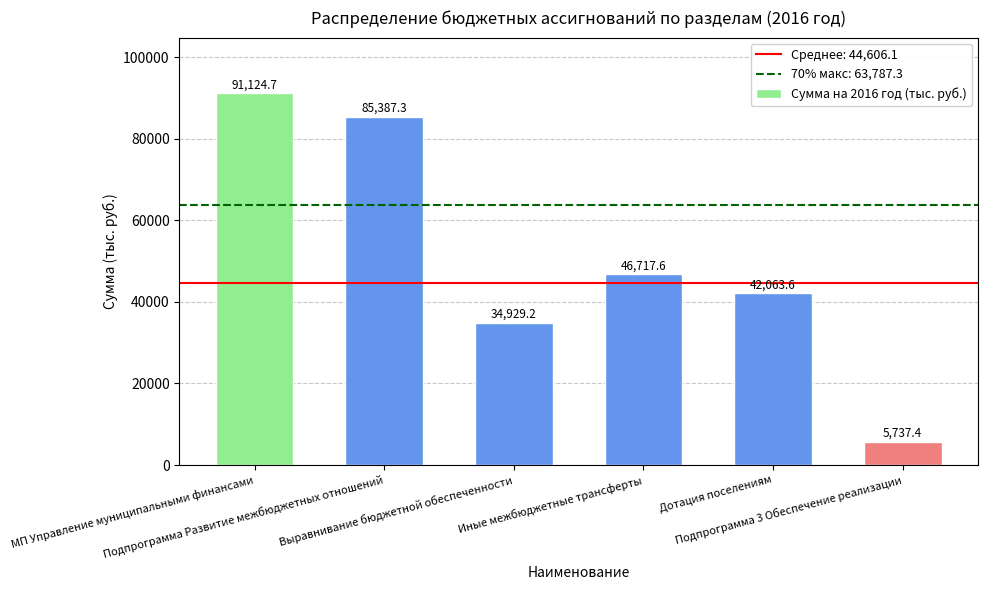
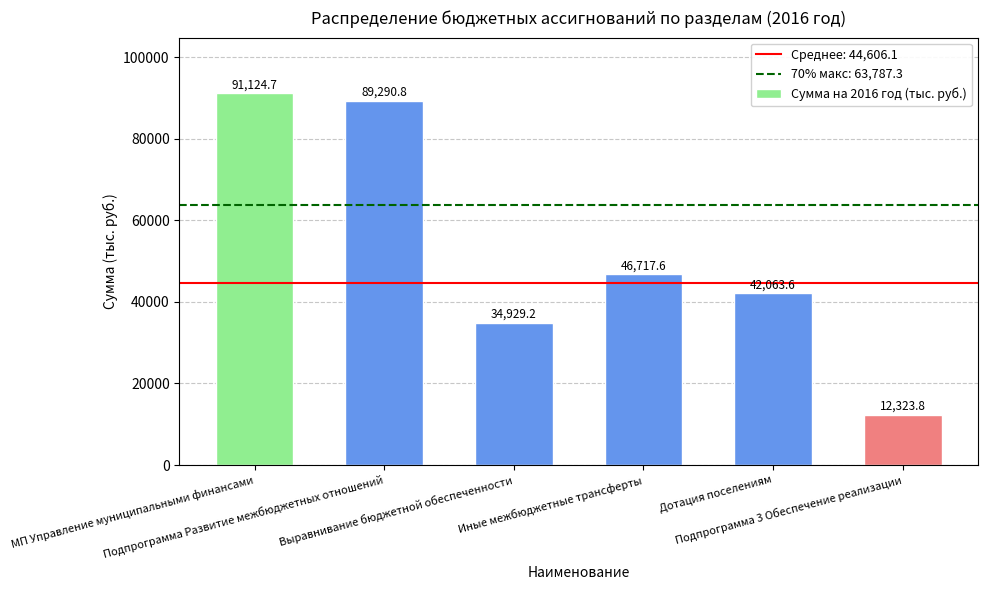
Подпрограмма Развитие межбюджетных отношений: 85,387.3 -> 89,290.8
Подпрограмма 3 Обеспечение реализации: 5,737.4 -> 12,323.8
